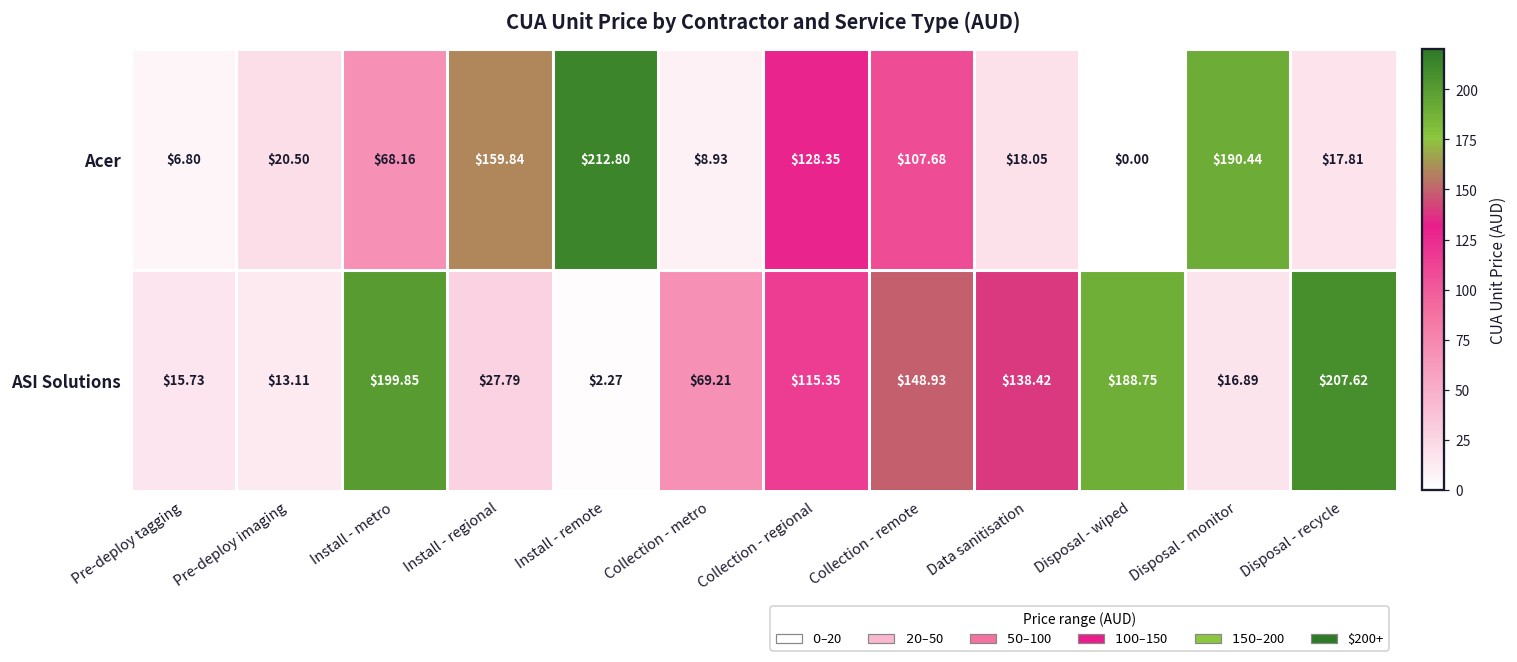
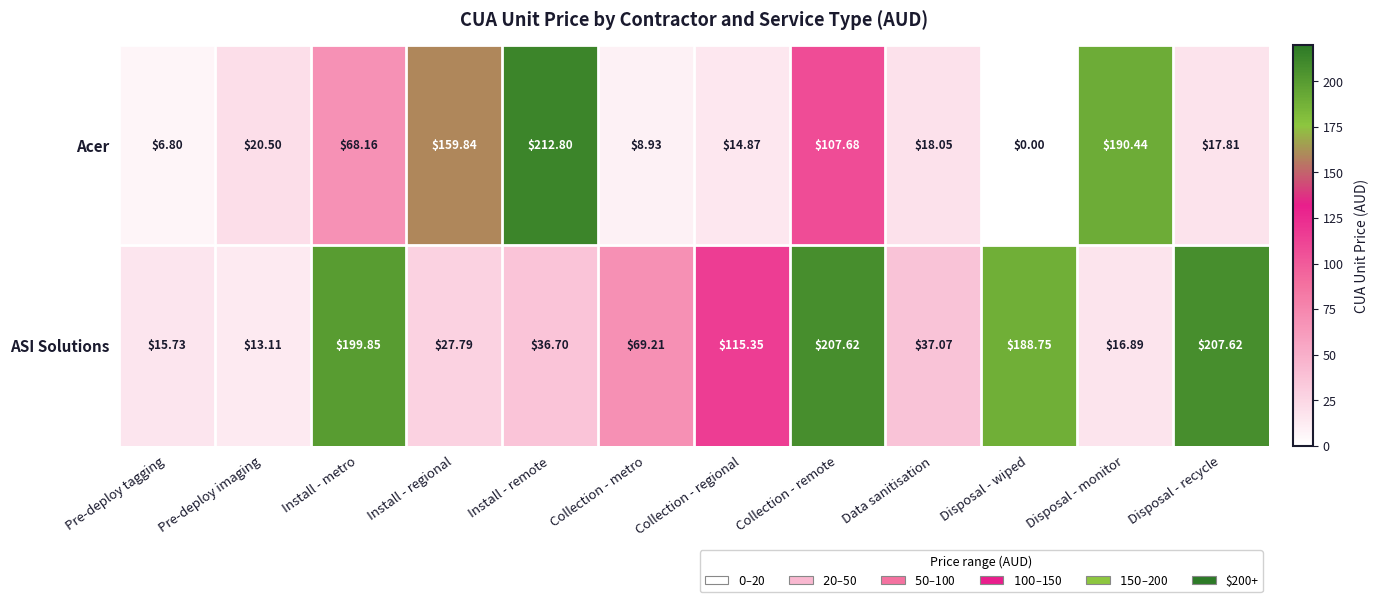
Acer, Collection - regional: $128.35 -> $14.87
ASI Solutions, Install - remote: $2.27 -> $36.70
ASI Solutions, Collection - remote: $148.93 -> $207.62
ASI Solutions, Data sanitisation: $138.42 -> $37.07
